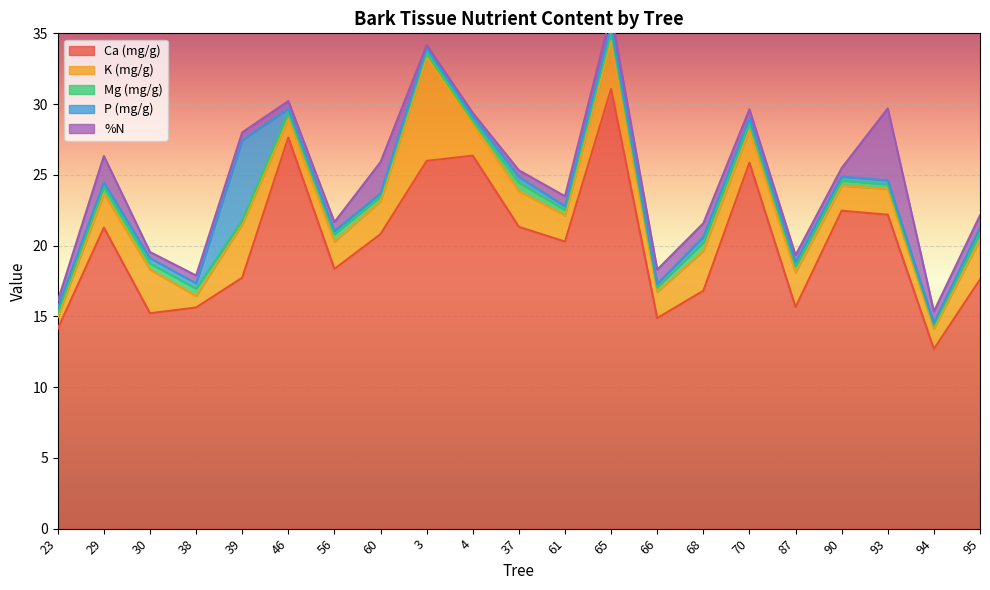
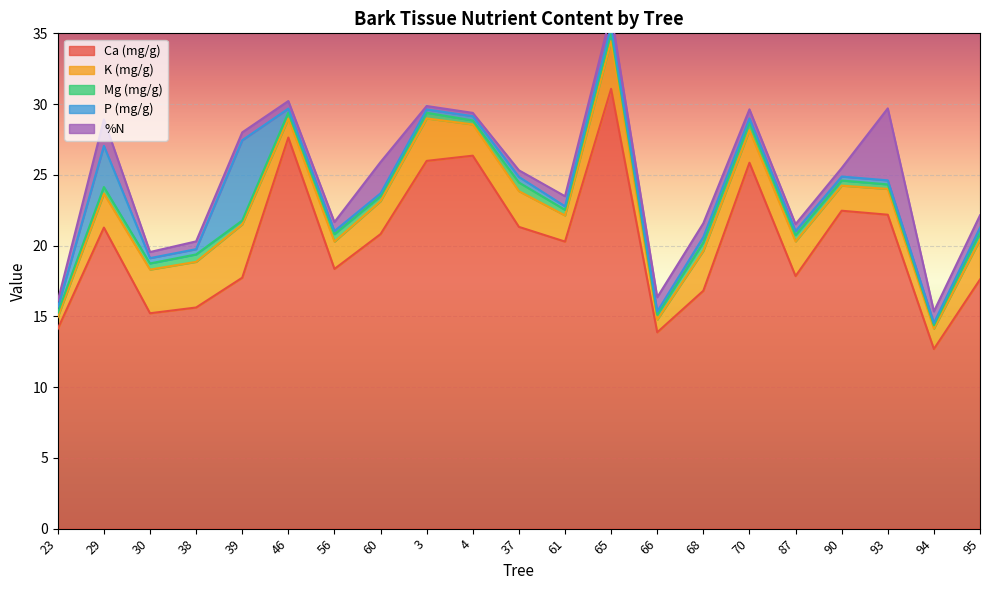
P (mg/g), 29: 0.3 -> 2.9
K (mg/g), 38: 0.8 -> 3.2
K (mg/g), 3: 7.3 -> 3.0
Ca (mg/g), 66: 14.9 -> 13.9
K (mg/g), 66: 1.8 -> 0.9
Ca (mg/g), 87: 15.7 -> 17.8
